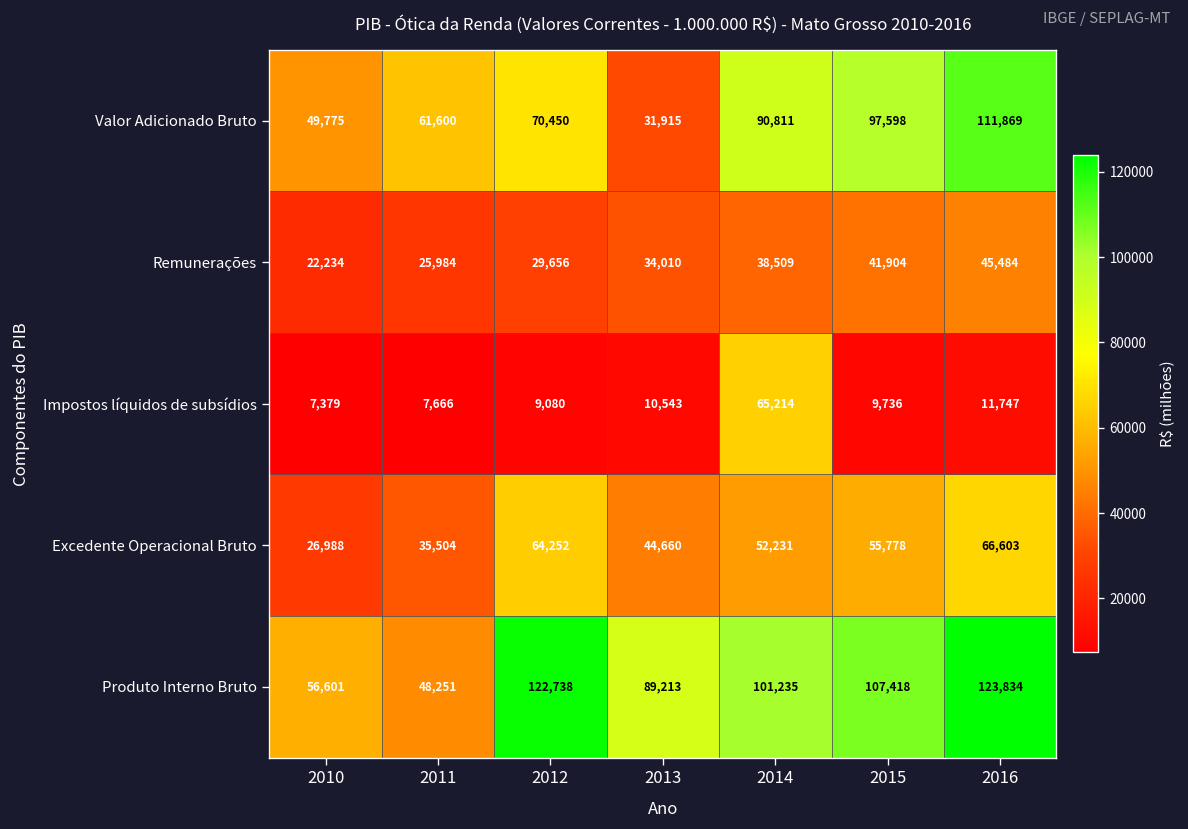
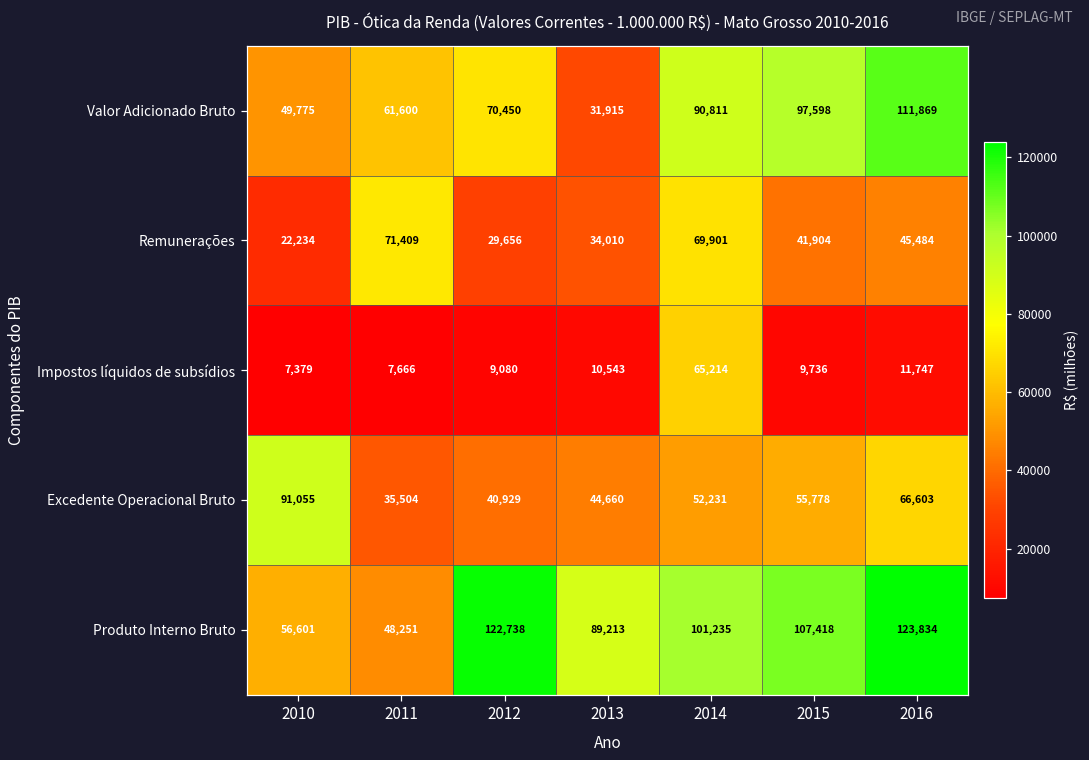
Remunerações, 2011: 25,984 -> 71,409
Remunerações, 2014: 38,509 -> 69,901
Excedente Operacional Bruto, 2010: 26,988 -> 91,055
Excedente Operacional Bruto, 2012: 64,252 -> 40,929
